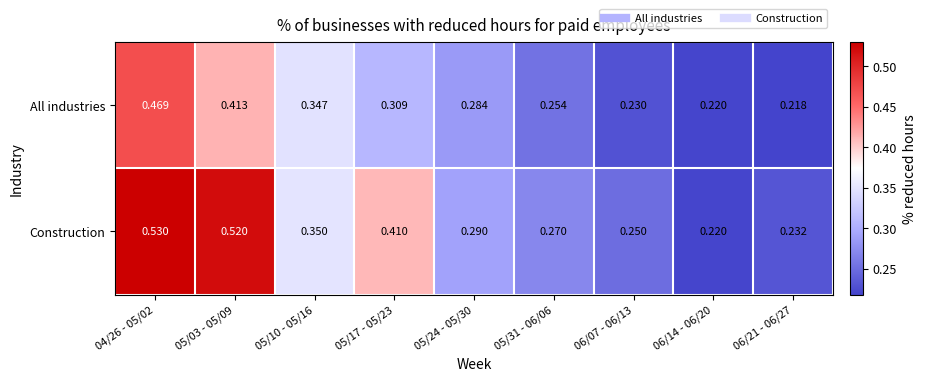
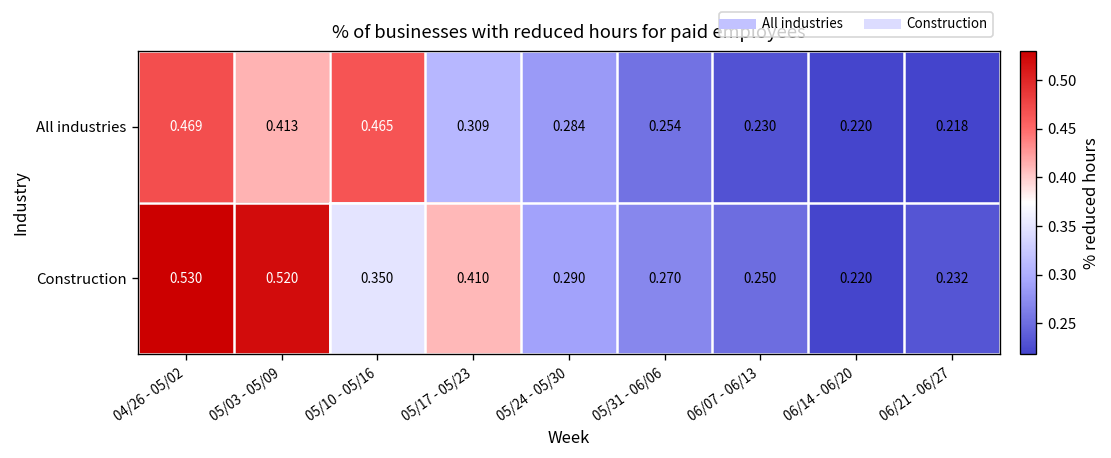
All industries, 05/10 - 05/16: 0.347 -> 0.465
